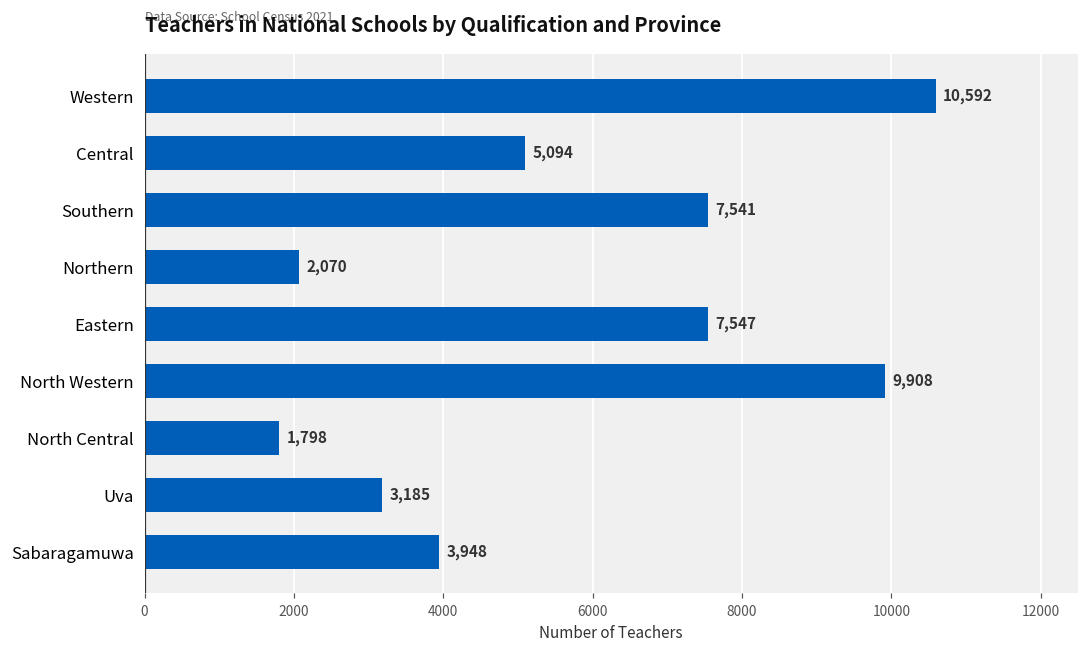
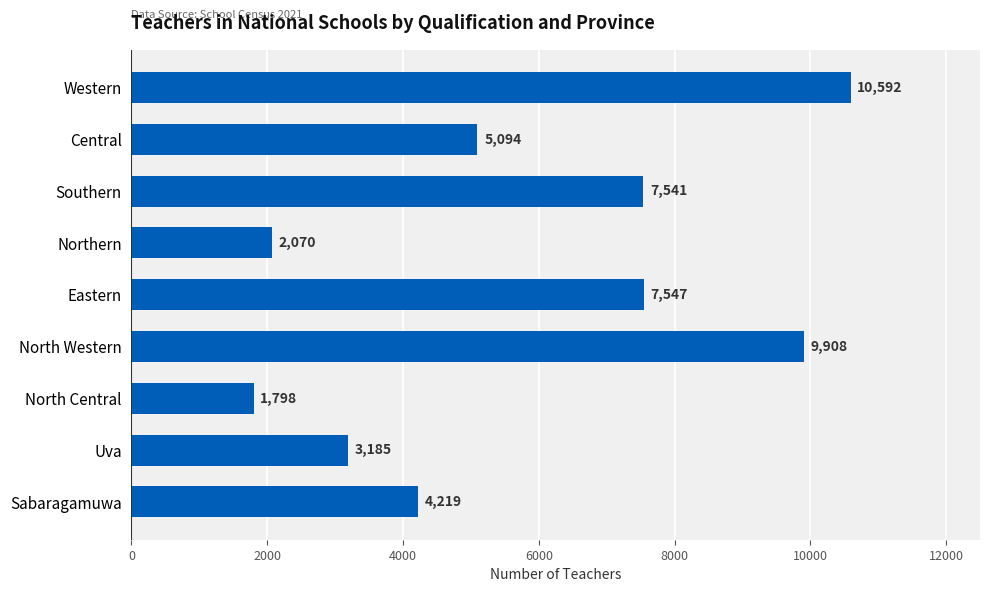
Sabaragamuwa: 3,948 -> 4,219
